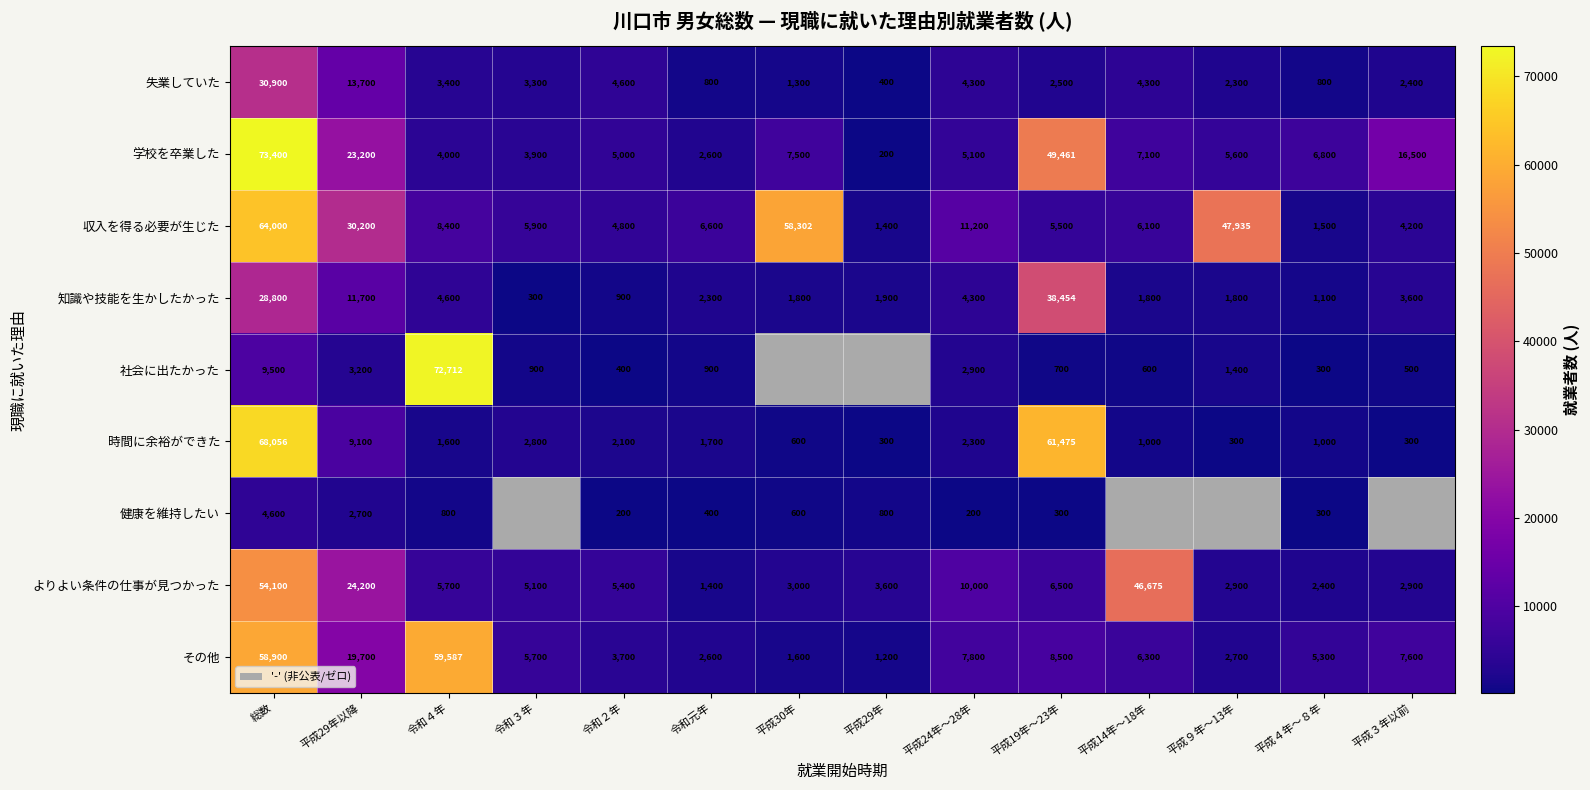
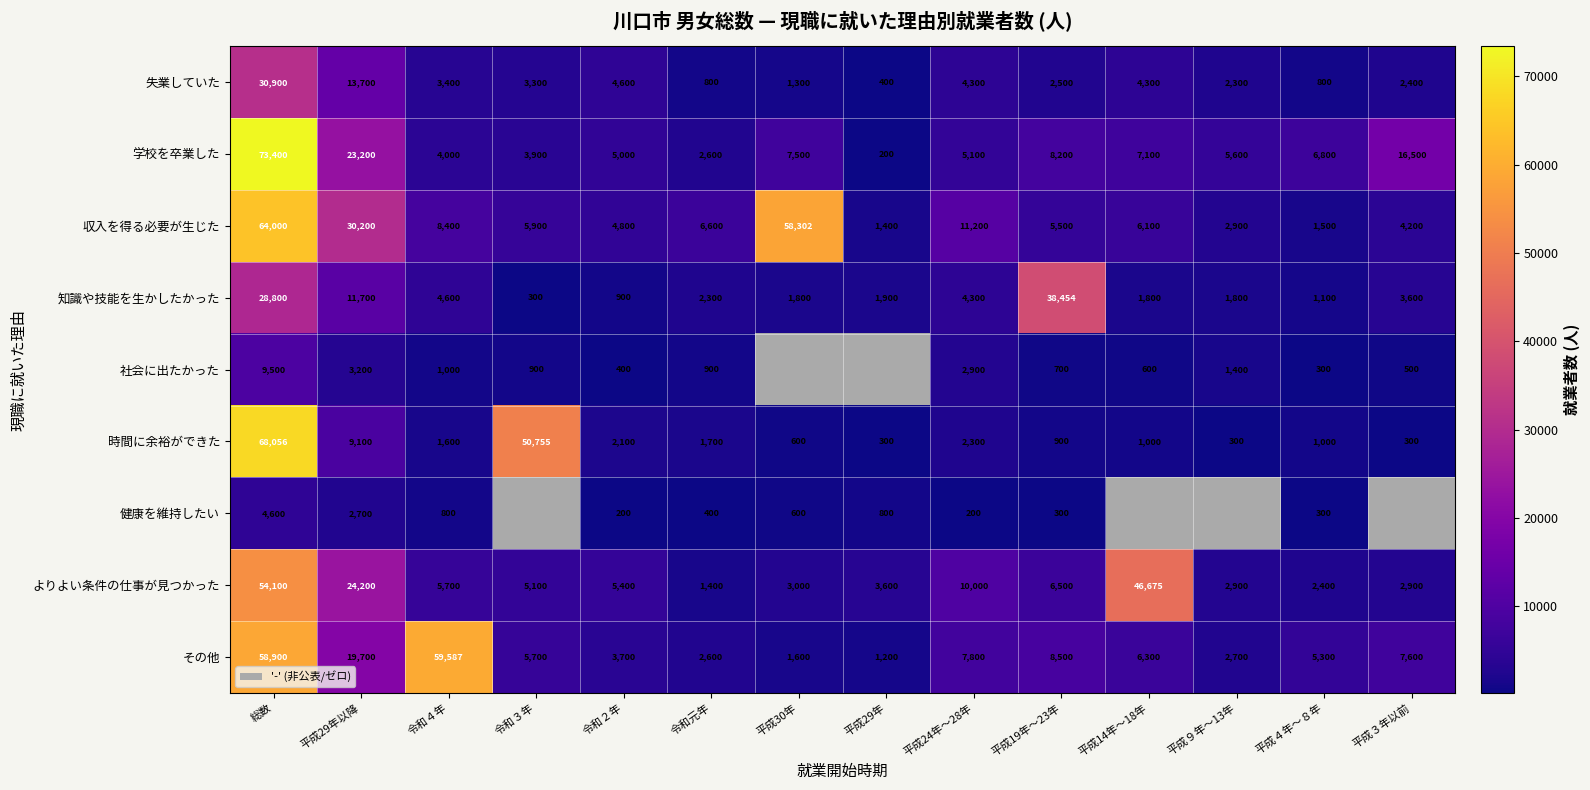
学校を卒業した, 平成19年～23年: 49,461 -> 8,200
収入を得る必要が生じた, 平成９年～13年: 47,935 -> 2,900
社会に出たかった, 令和４年: 72,712 -> 1,000
時間に余裕ができた, 令和３年: 2,800 -> 50,755
時間に余裕ができた, 平成19年～23年: 61,475 -> 900
